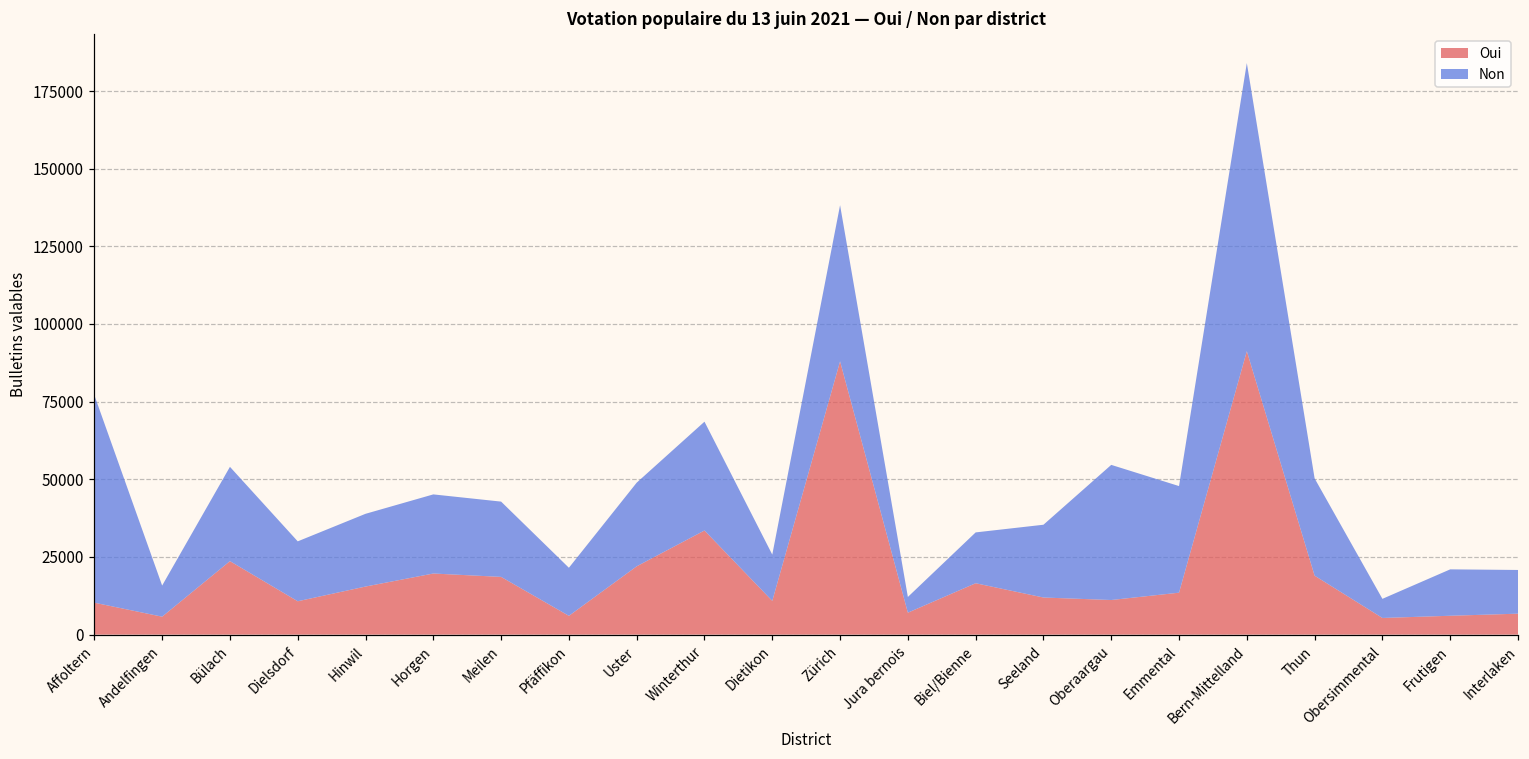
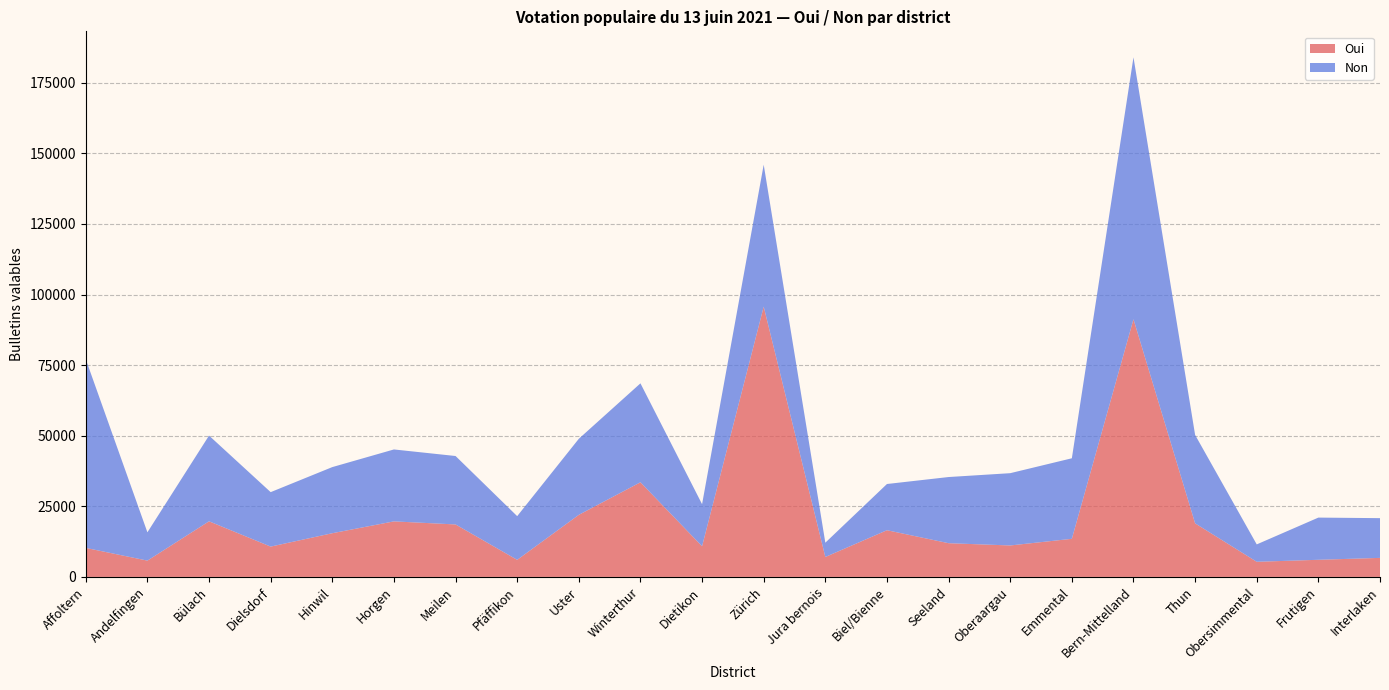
Oui, Bülach: 24000 -> 20000
Oui, Zürich: 88000 -> 96000
Non, Oberaargau: 44000 -> 26000
Non, Emmental: 34000 -> 29000
